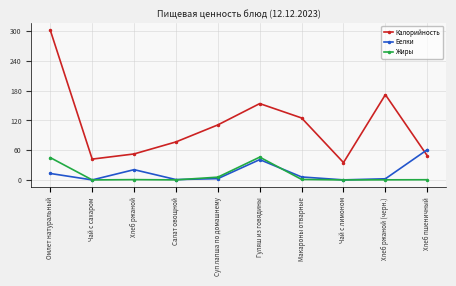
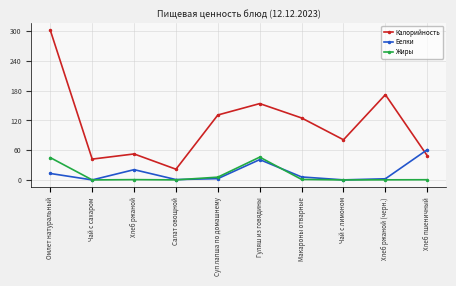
Калорийность, Салат овощной: 80 -> 20
Калорийность, Суп лапша по домашнему: 110 -> 130
Калорийность, Чай с лимоном: 40 -> 80
